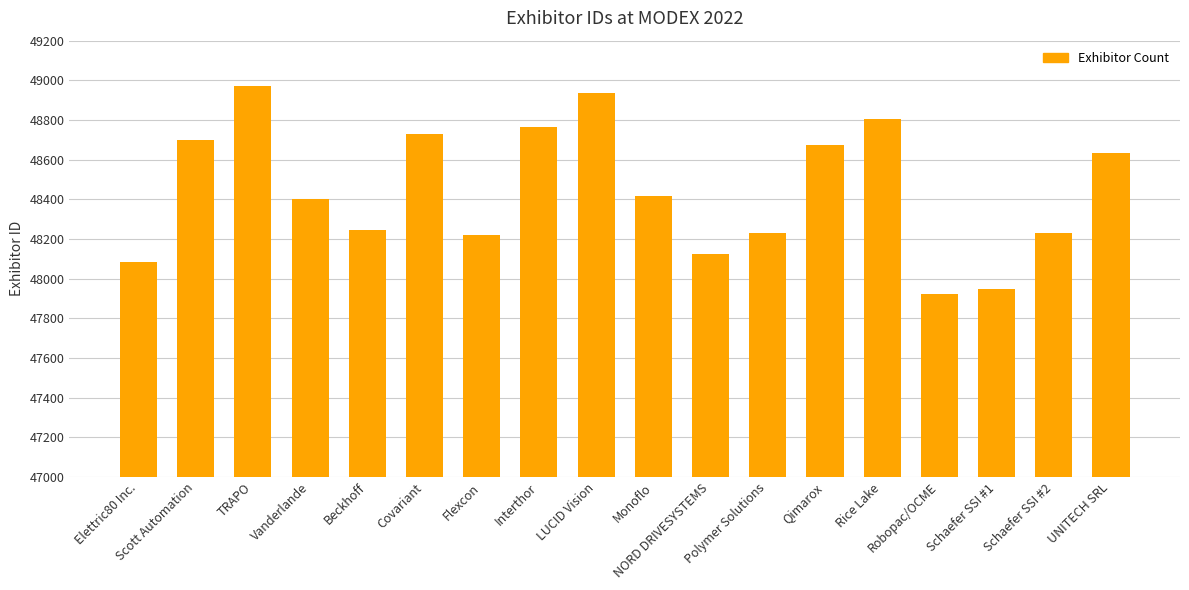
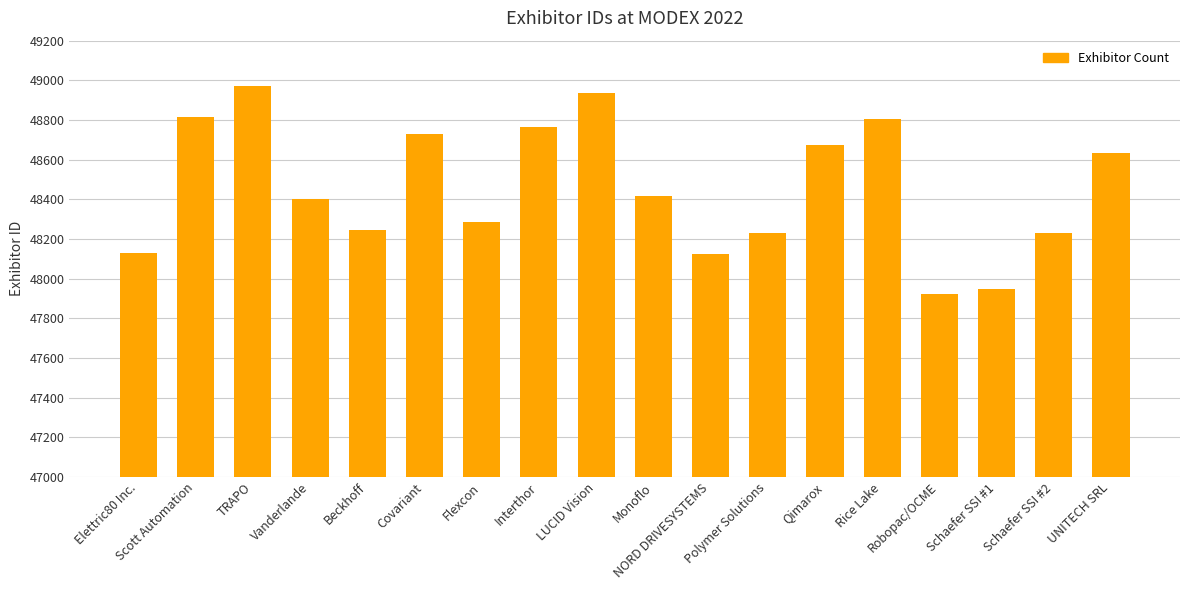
Elettric80 Inc.: 48090 -> 48130
Scott Automation: 48700 -> 48820
Flexcon: 48220 -> 48290
